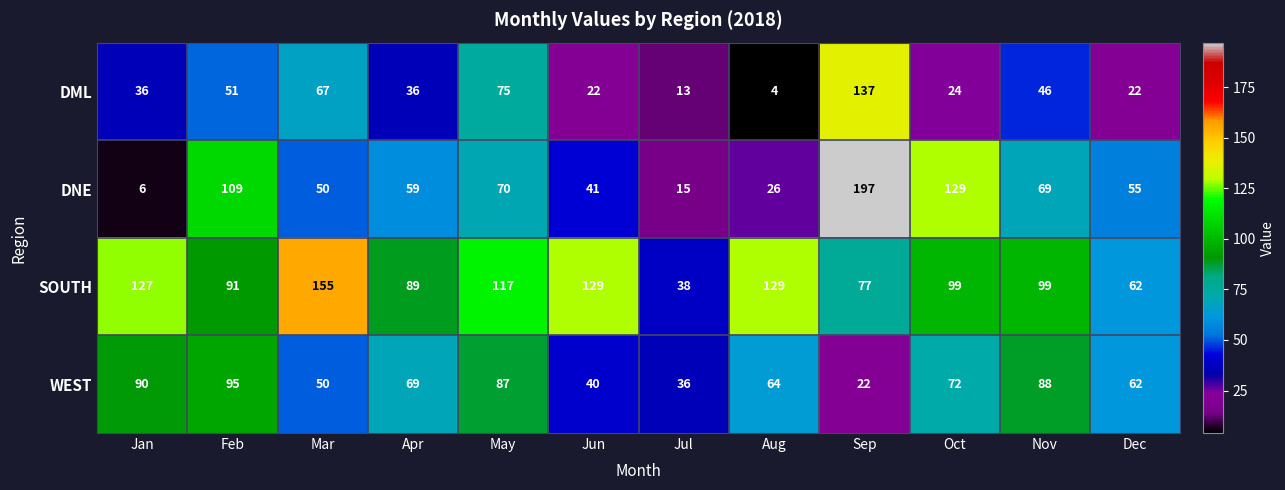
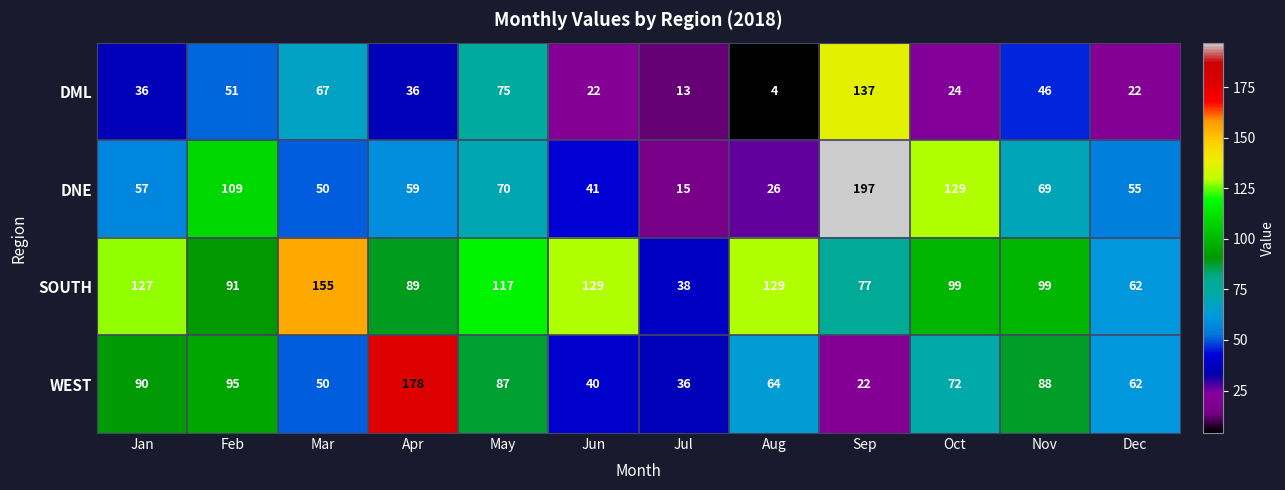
DNE, Jan: 6 -> 57
WEST, Apr: 69 -> 178
